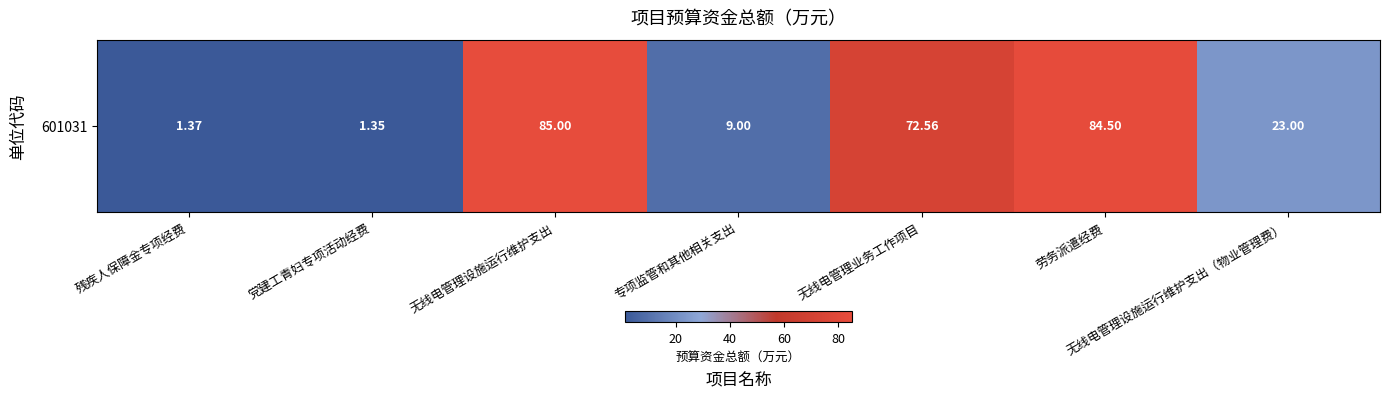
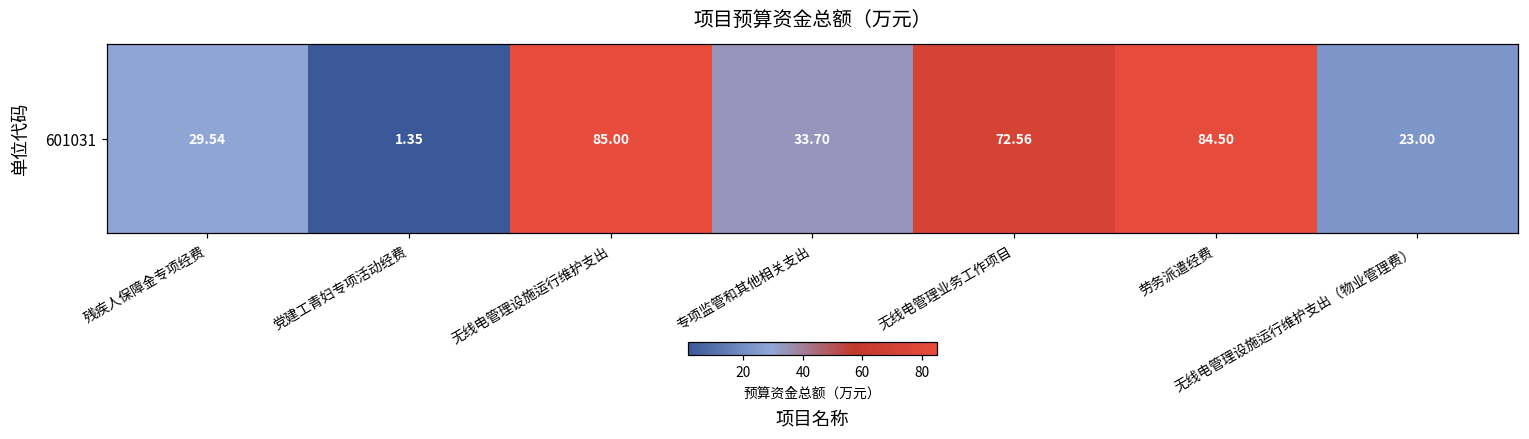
601031, 残疾人保障金专项经费: 1.37 -> 29.54
601031, 专项监管和其他相关支出: 9.00 -> 33.70
